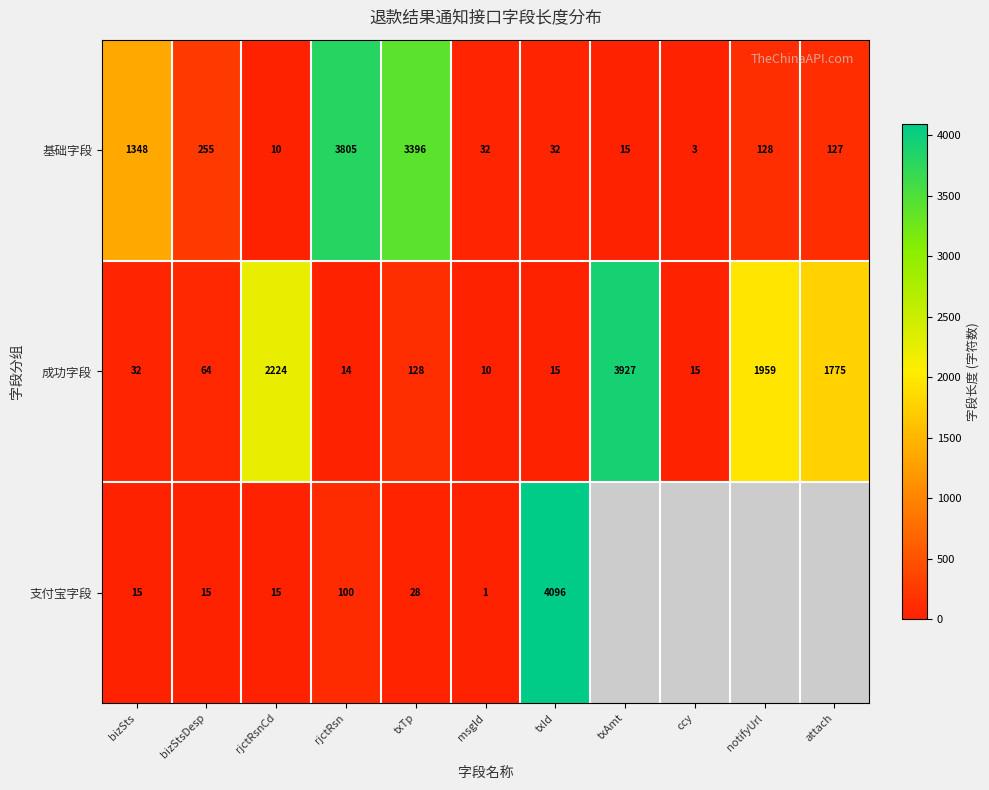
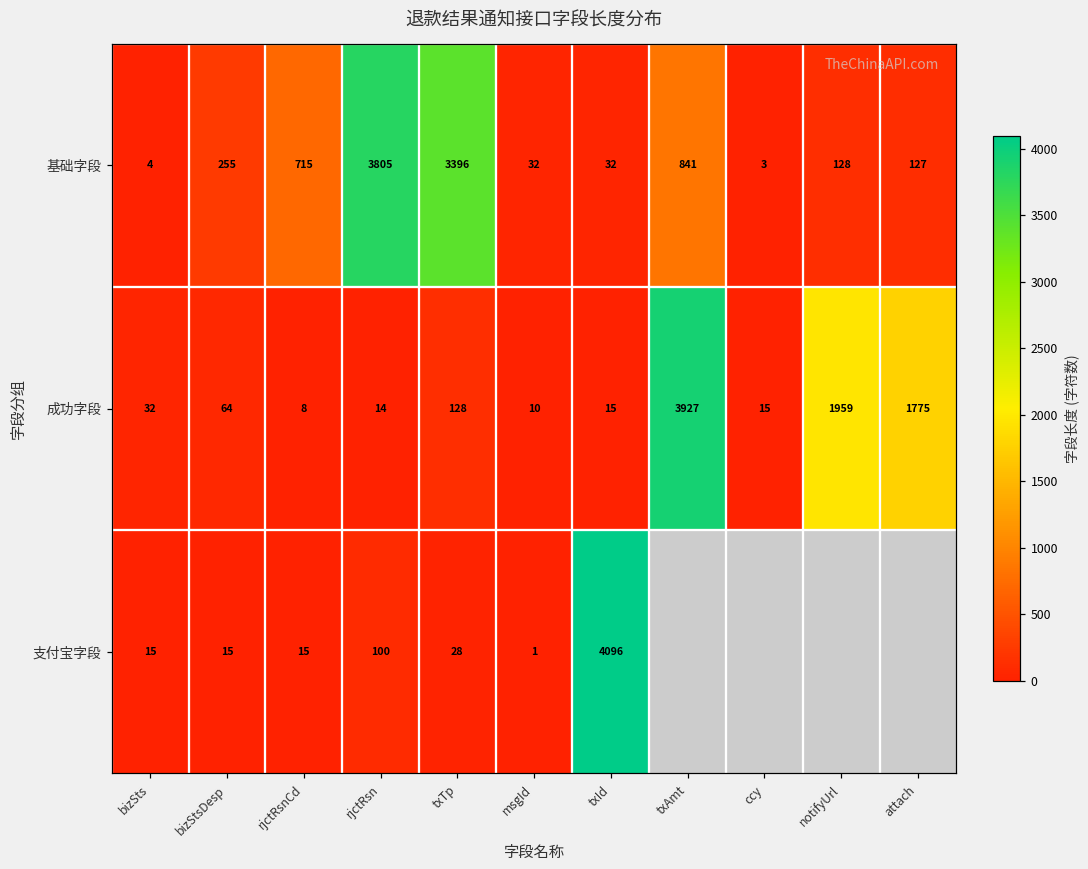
基础字段, bizSts: 1348 -> 4
基础字段, rjctRsnCd: 10 -> 715
基础字段, txAmt: 15 -> 841
成功字段, rjctRsnCd: 2224 -> 8
